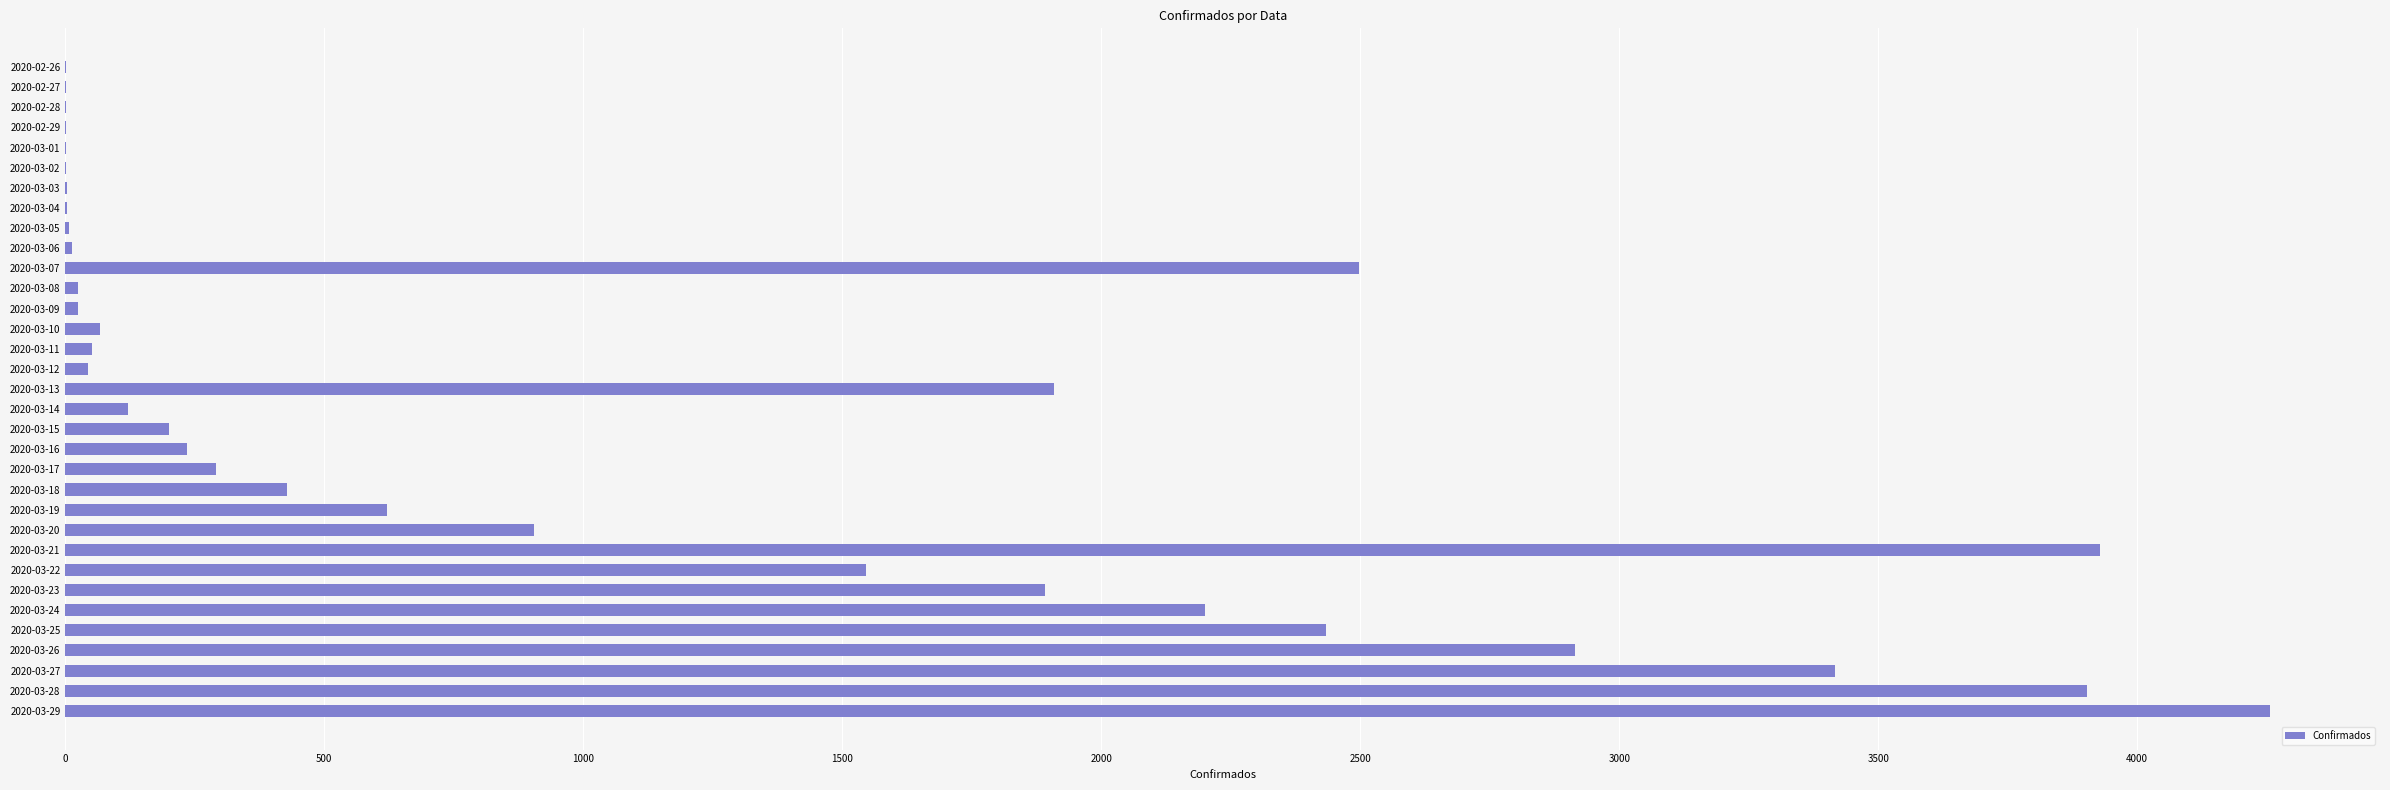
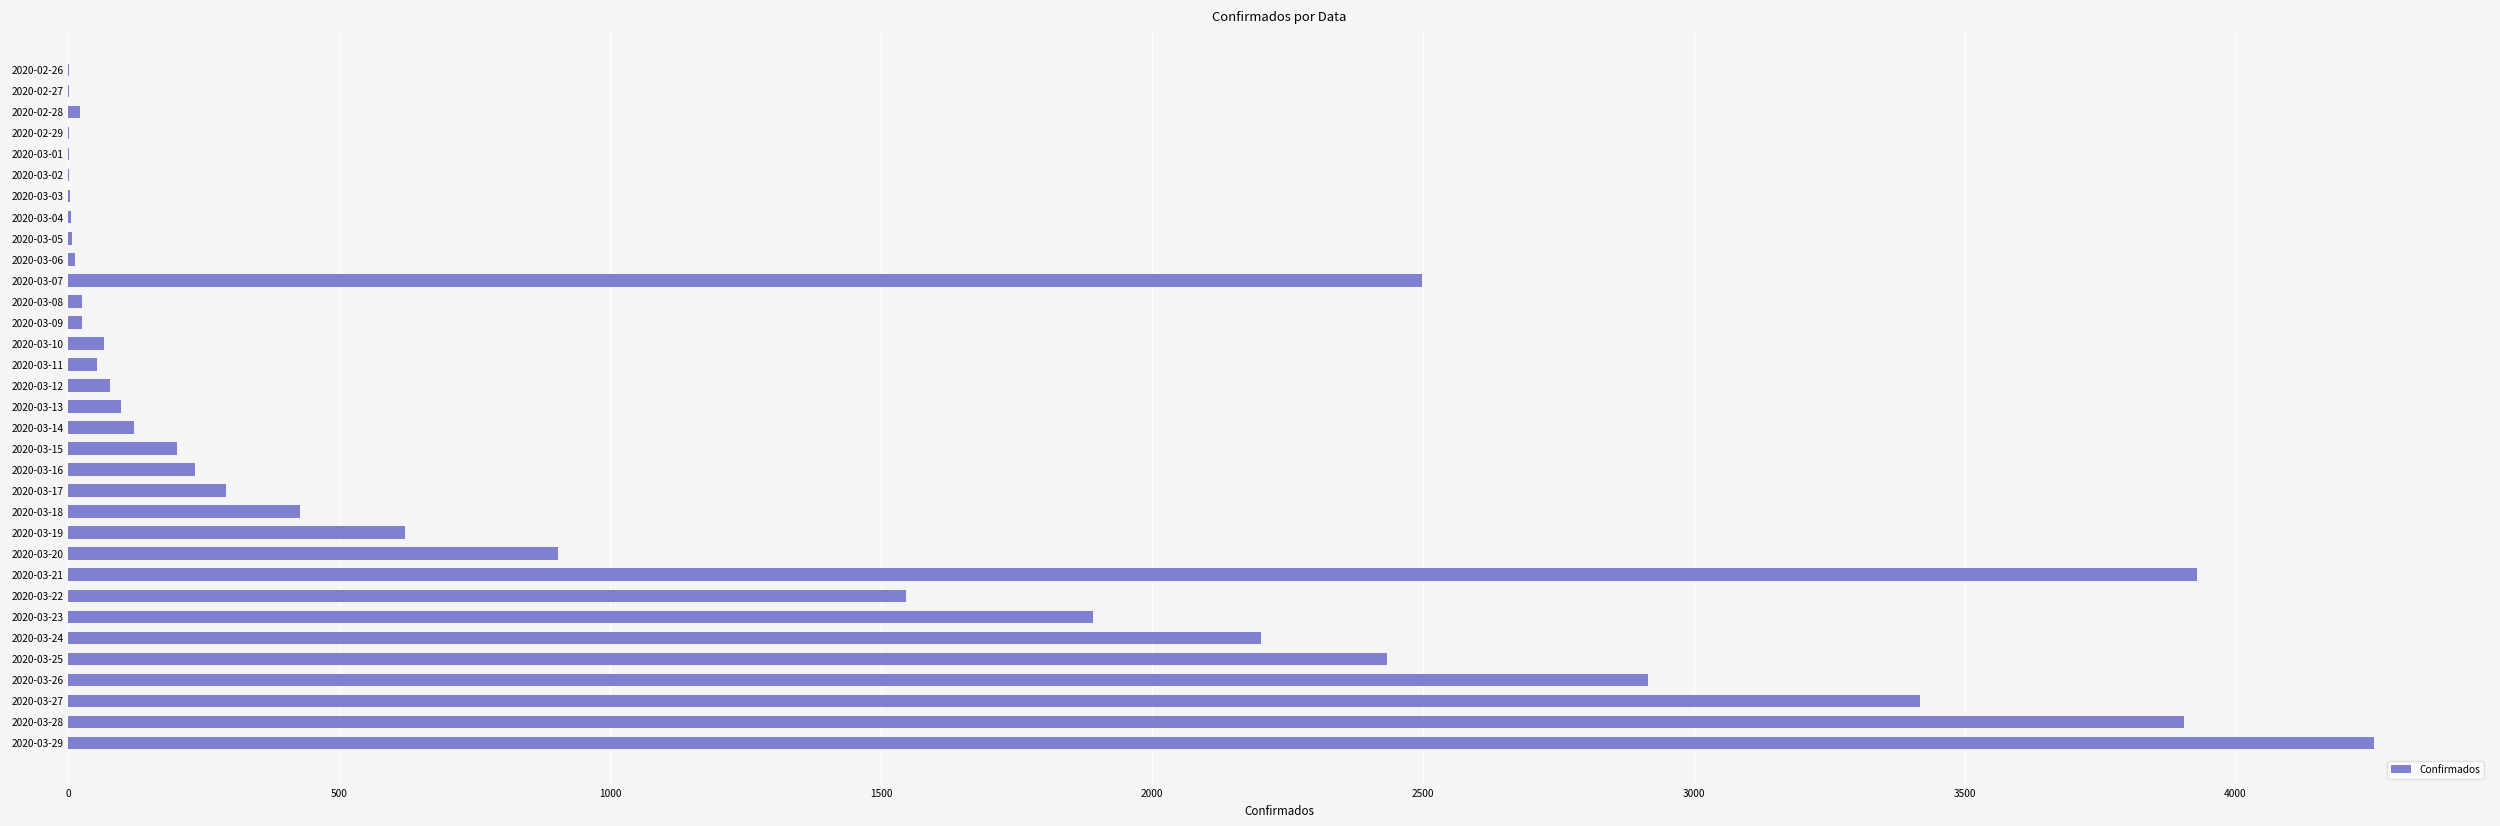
2020-02-28: 0 -> 20
2020-03-12: 40 -> 80
2020-03-13: 1910 -> 100
